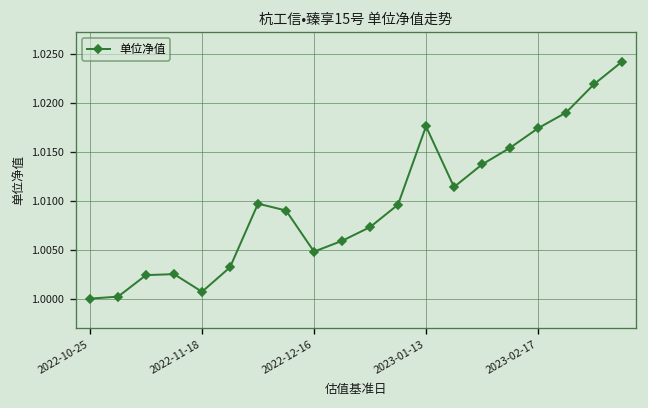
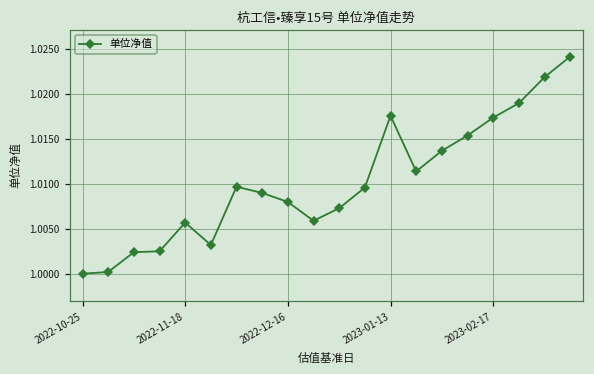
2022-11-18: 1.001 -> 1.006
2022-12-16: 1.005 -> 1.008
